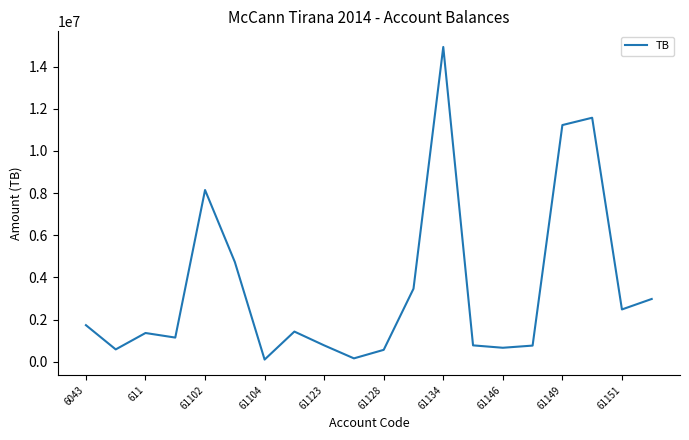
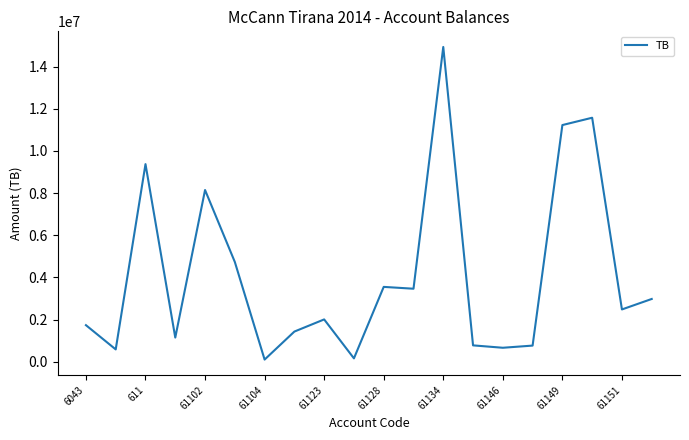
611: 1400000 -> 9400000
61123: 800000 -> 2000000
61128: 600000 -> 3600000
